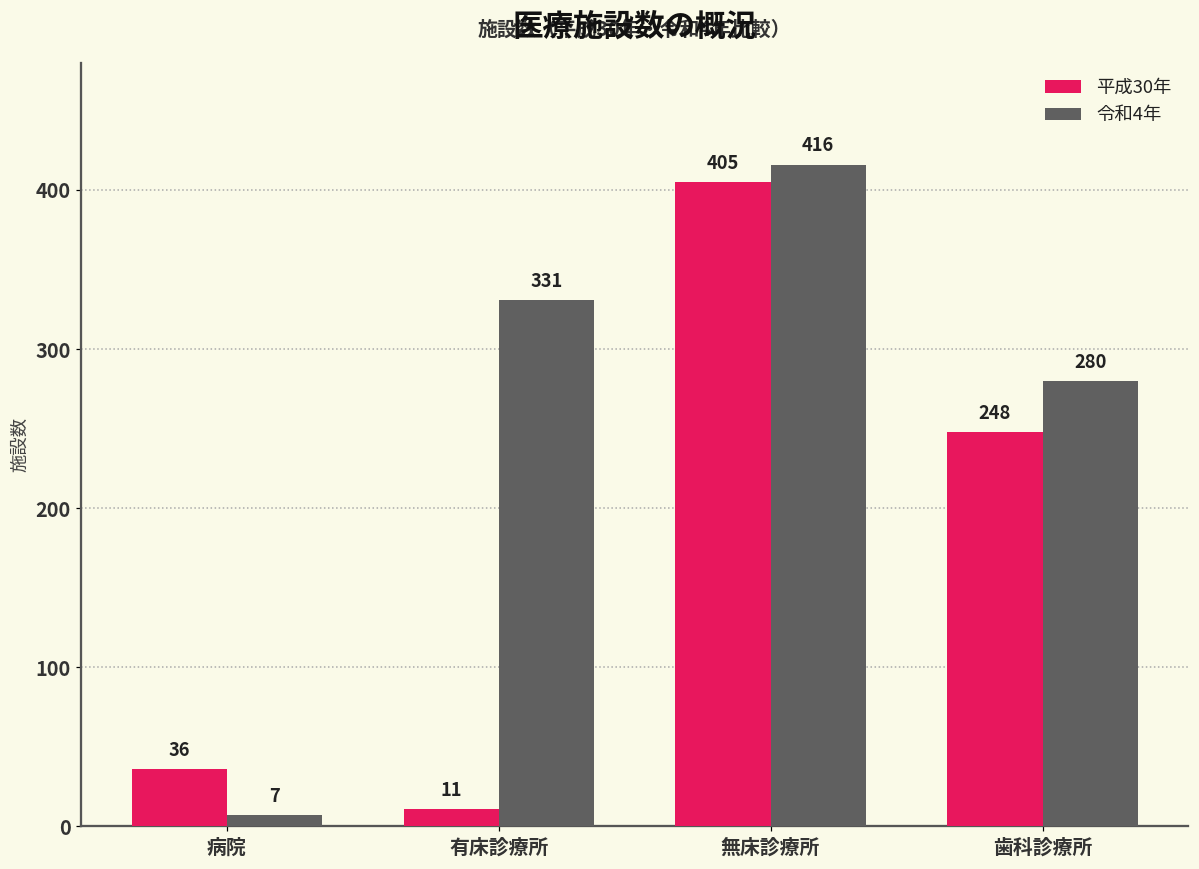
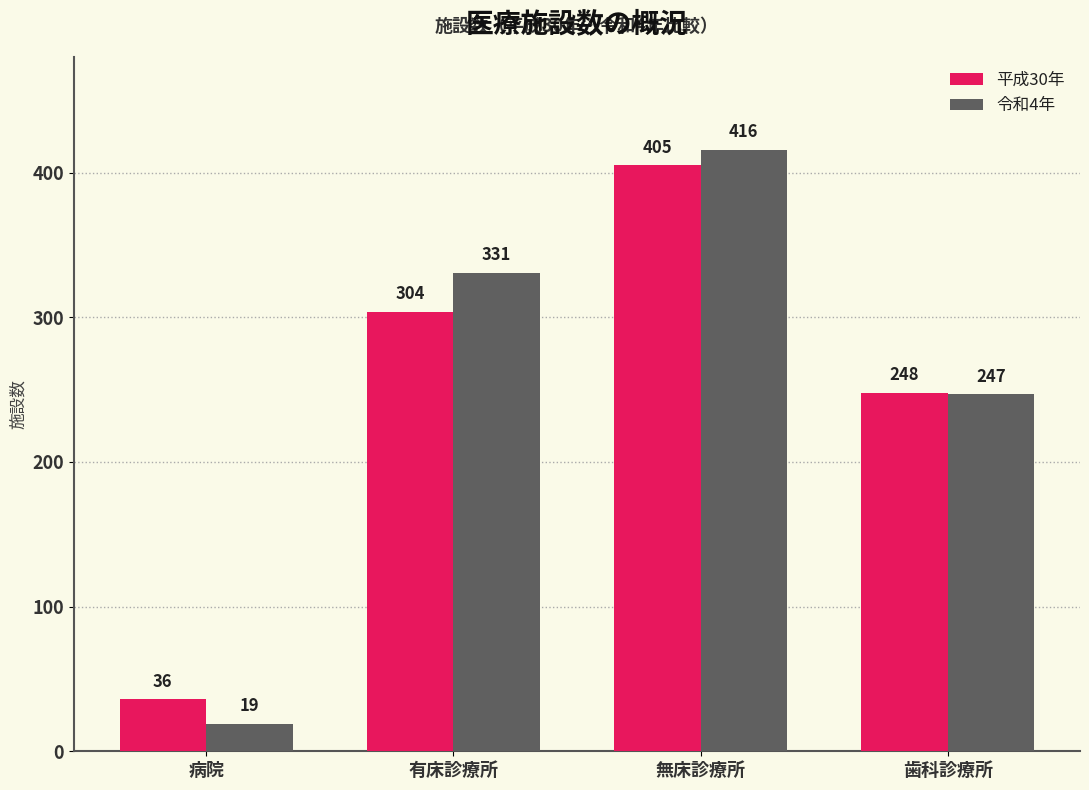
令和4年, 病院: 7 -> 19
平成30年, 有床診療所: 11 -> 304
令和4年, 歯科診療所: 280 -> 247
